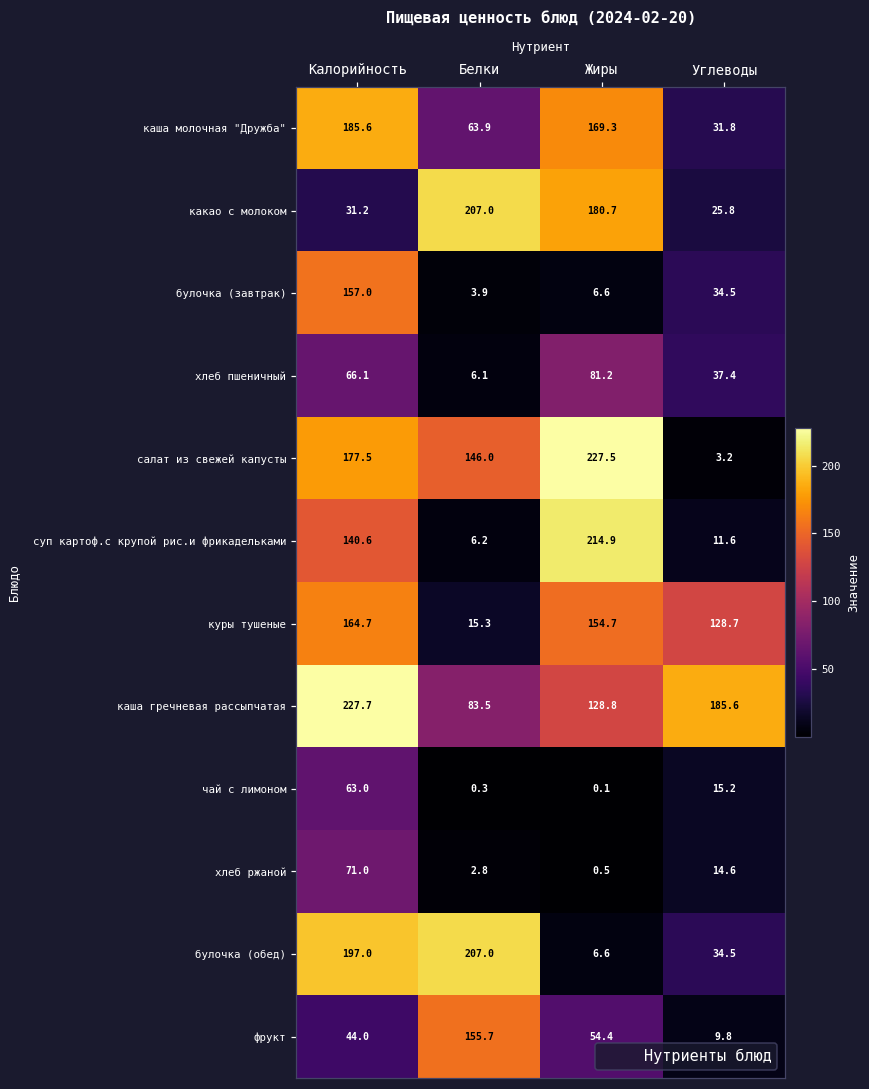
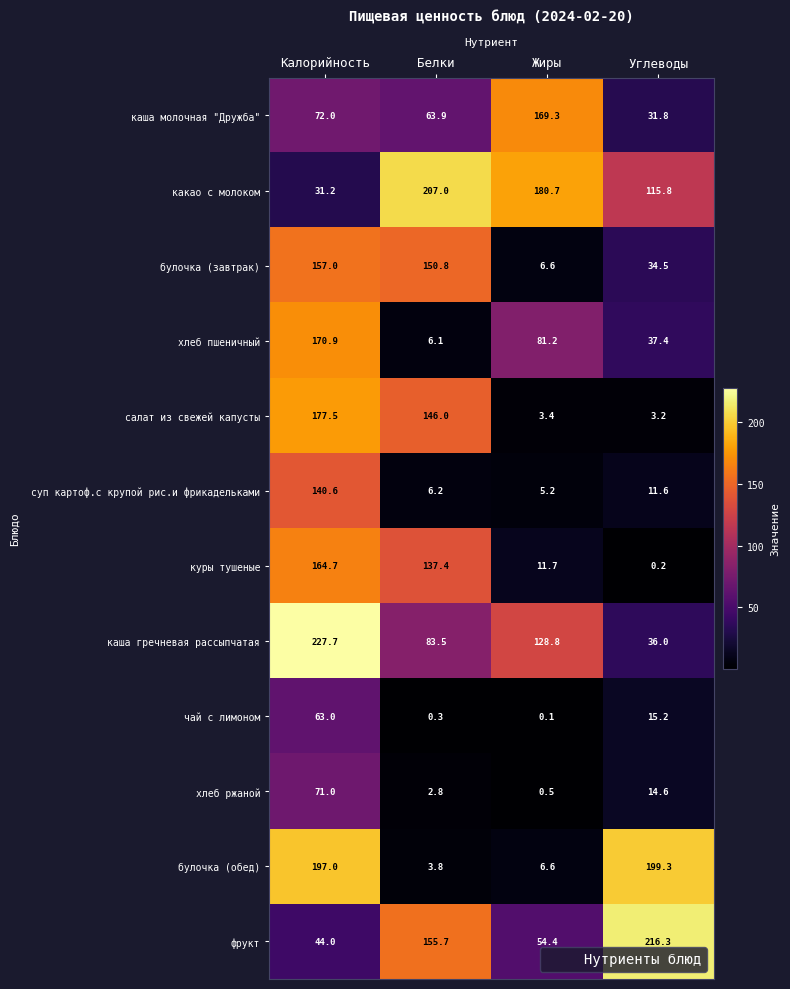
каша молочная "Дружба", Калорийность: 185.6 -> 72.0
какао с молоком, Углеводы: 25.8 -> 115.8
булочка (завтрак), Белки: 3.9 -> 150.8
хлеб пшеничный, Калорийность: 66.1 -> 170.9
салат из свежей капусты, Жиры: 227.5 -> 3.4
суп картоф.с крупой рис.и фрикадельками, Жиры: 214.9 -> 5.2
куры тушеные, Белки: 15.3 -> 137.4
куры тушеные, Жиры: 154.7 -> 11.7
куры тушеные, Углеводы: 128.7 -> 0.2
каша гречневая рассыпчатая, Углеводы: 185.6 -> 36.0
булочка (обед), Белки: 207.0 -> 3.8
булочка (обед), Углеводы: 34.5 -> 199.3
фрукт, Углеводы: 9.8 -> 216.3
